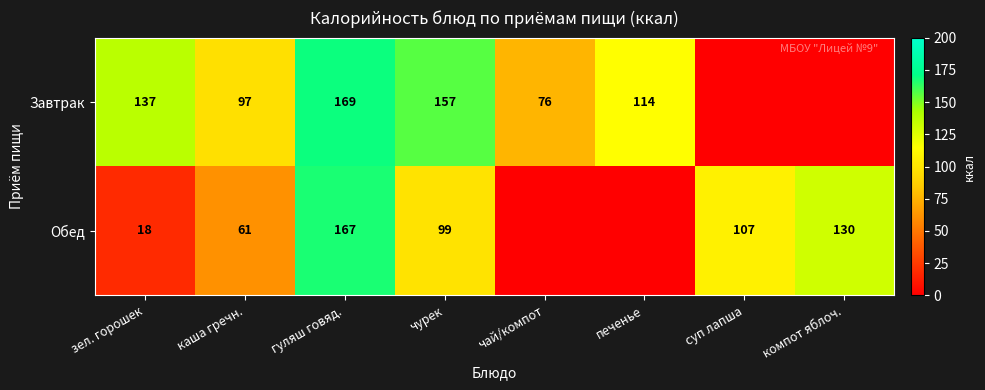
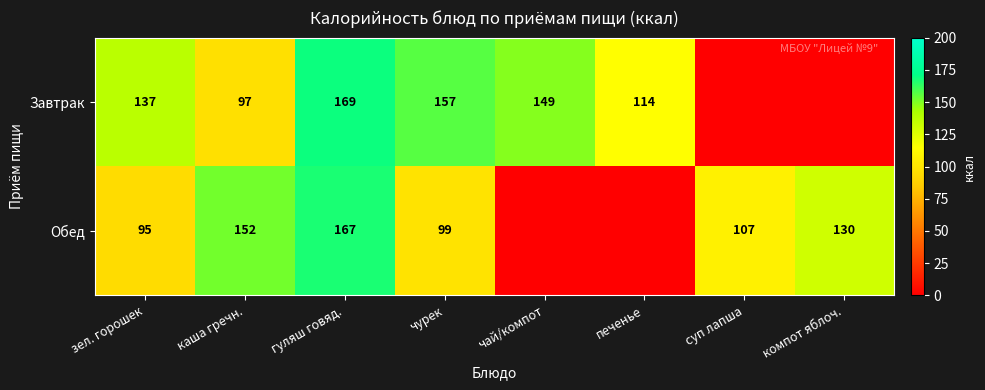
Завтрак, чай/компот: 76 -> 149
Обед, зел. горошек: 18 -> 95
Обед, каша гречн.: 61 -> 152
